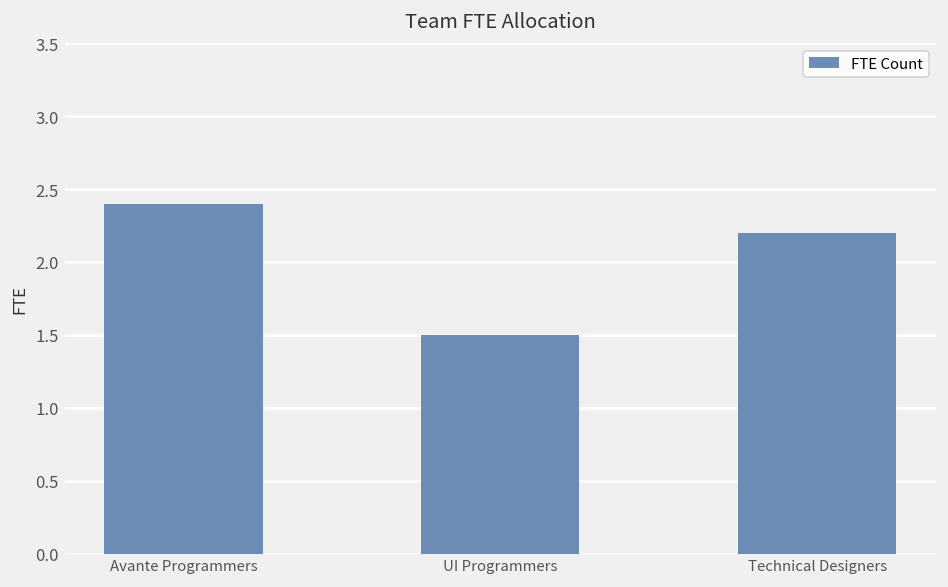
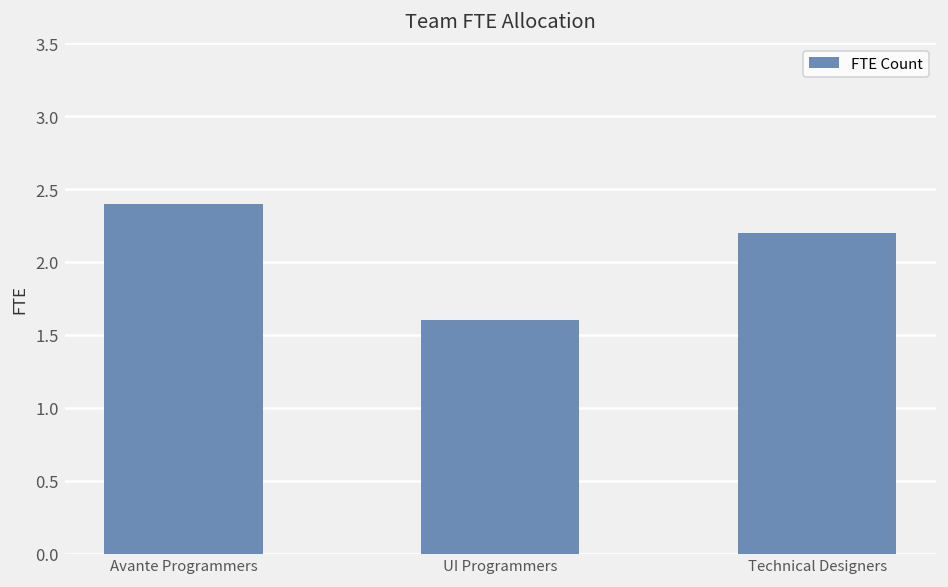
UI Programmers: 1.5 -> 1.6
